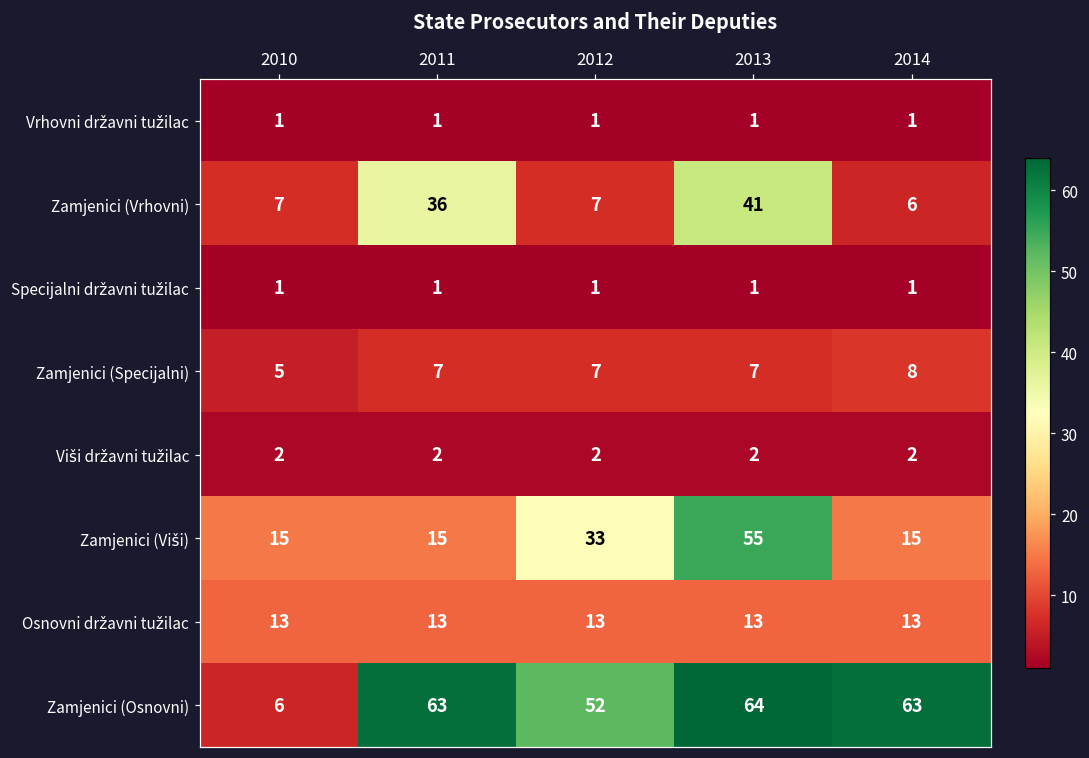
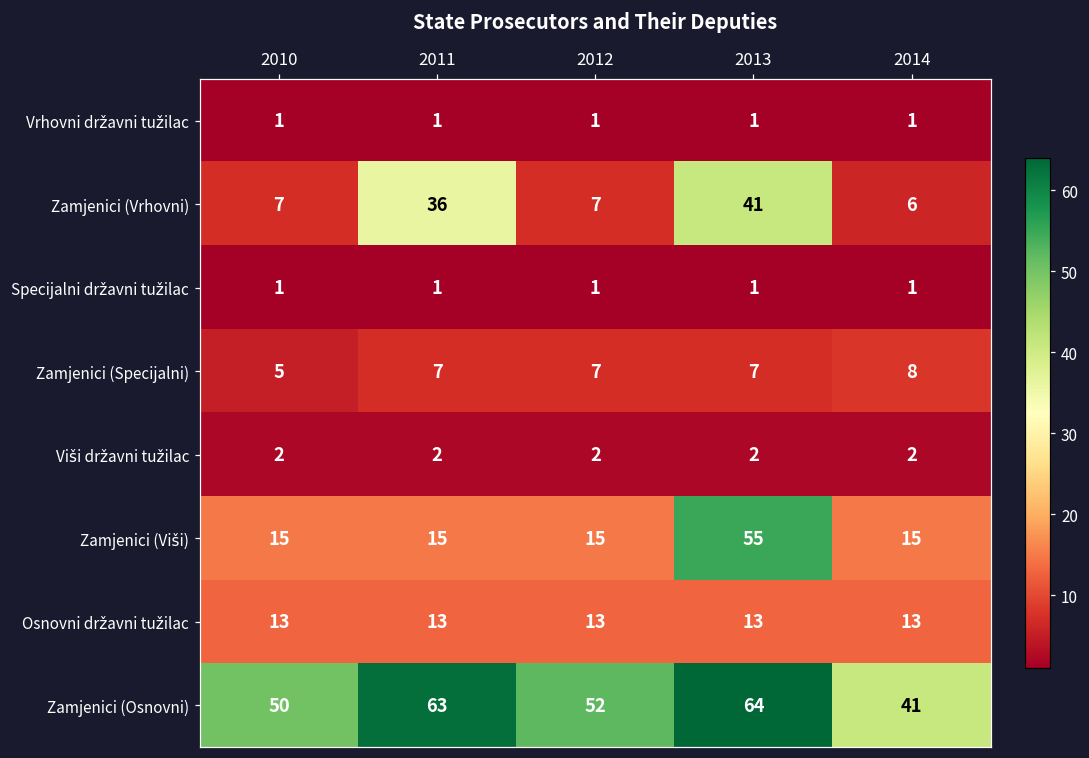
Zamjenici (Viši), 2012: 33 -> 15
Zamjenici (Osnovni), 2010: 6 -> 50
Zamjenici (Osnovni), 2014: 63 -> 41
